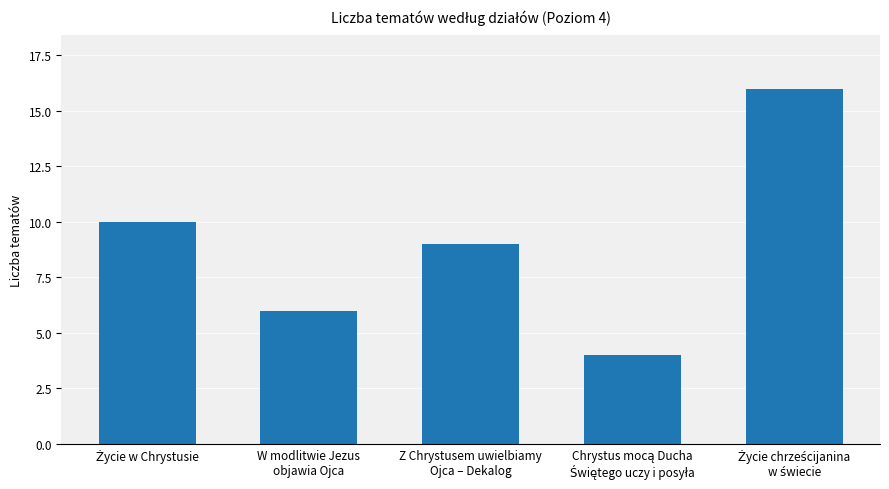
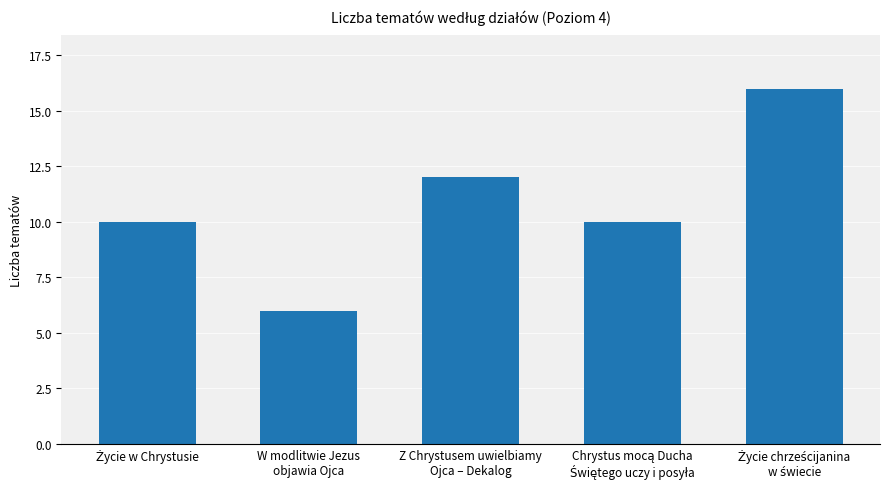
Z Chrystusem uwielbiamy Ojca – Dekalog: 9 -> 12
Chrystus mocą Ducha Świętego uczy i posyła: 4 -> 10
